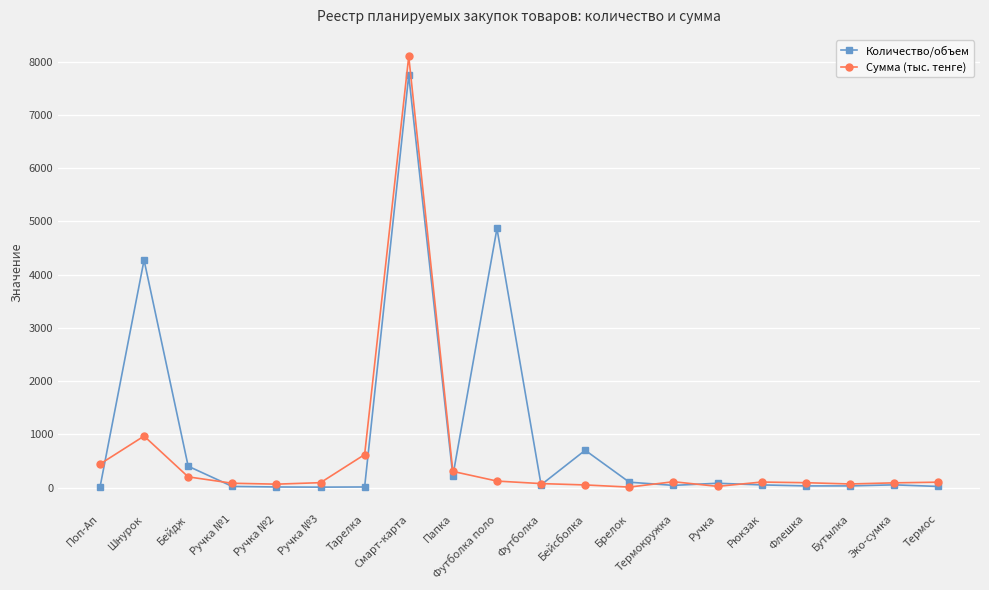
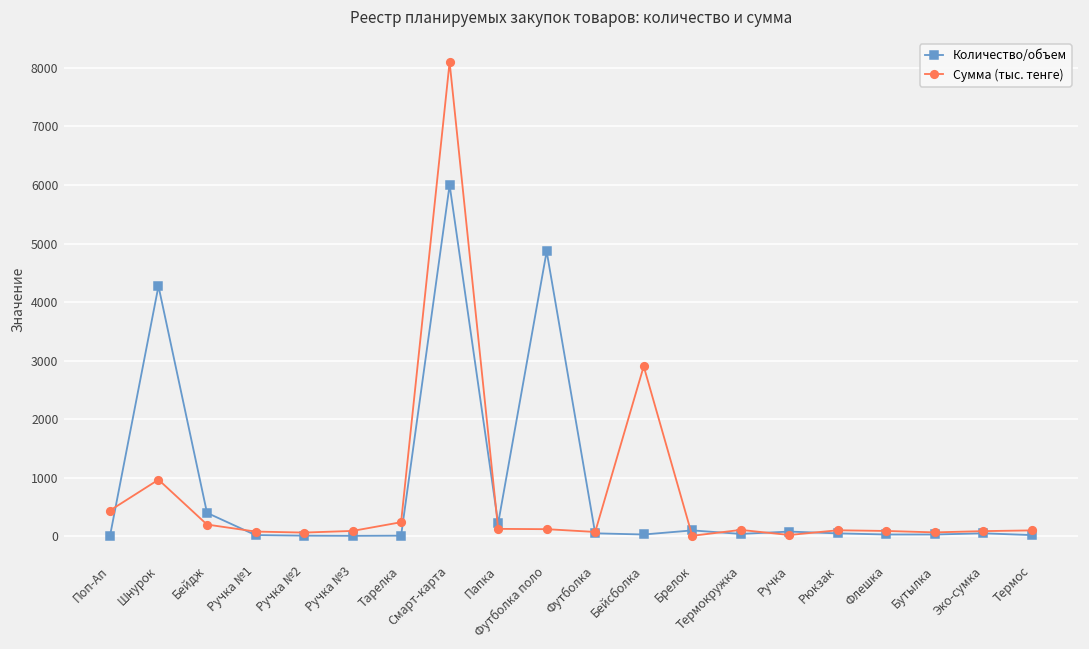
Сумма (тыс. тенге), Тарелка: 600 -> 200
Количество/объем, Смарт-карта: 7700 -> 6000
Сумма (тыс. тенге), Папка: 300 -> 100
Количество/объем, Бейсболка: 700 -> 0
Сумма (тыс. тенге), Бейсболка: 0 -> 2900
